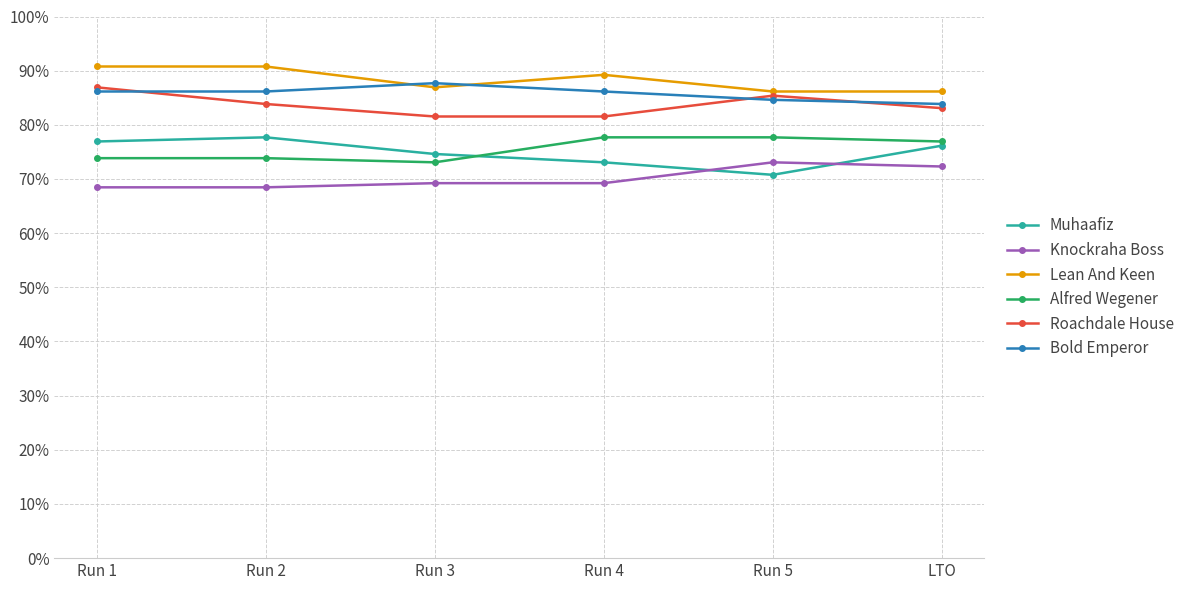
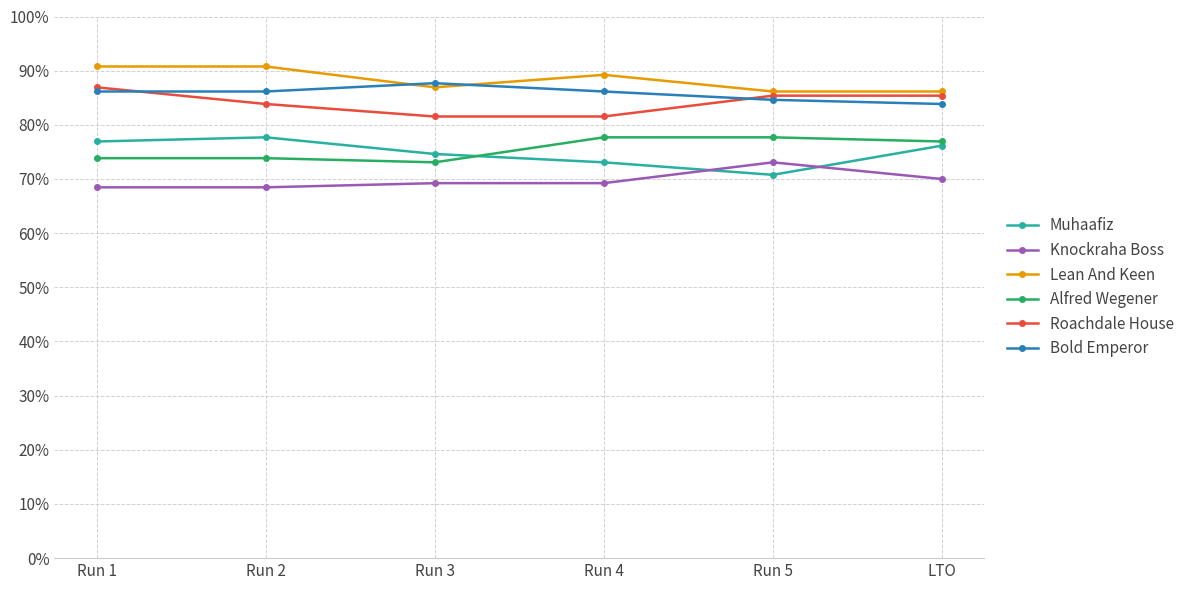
Knockraha Boss, LTO: 72% -> 70%
Roachdale House, LTO: 83% -> 85%
